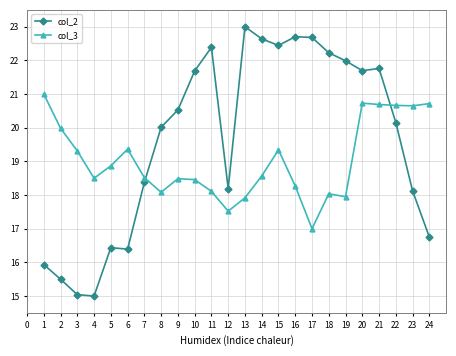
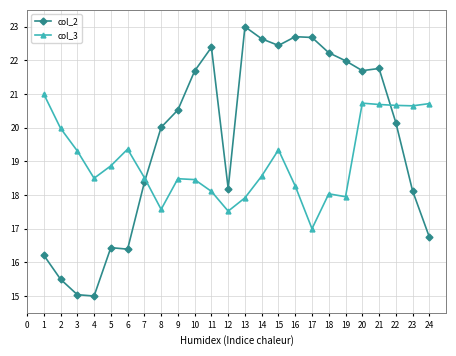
col_2, 1: 15.9 -> 16.2
col_3, 8: 18.1 -> 17.6
